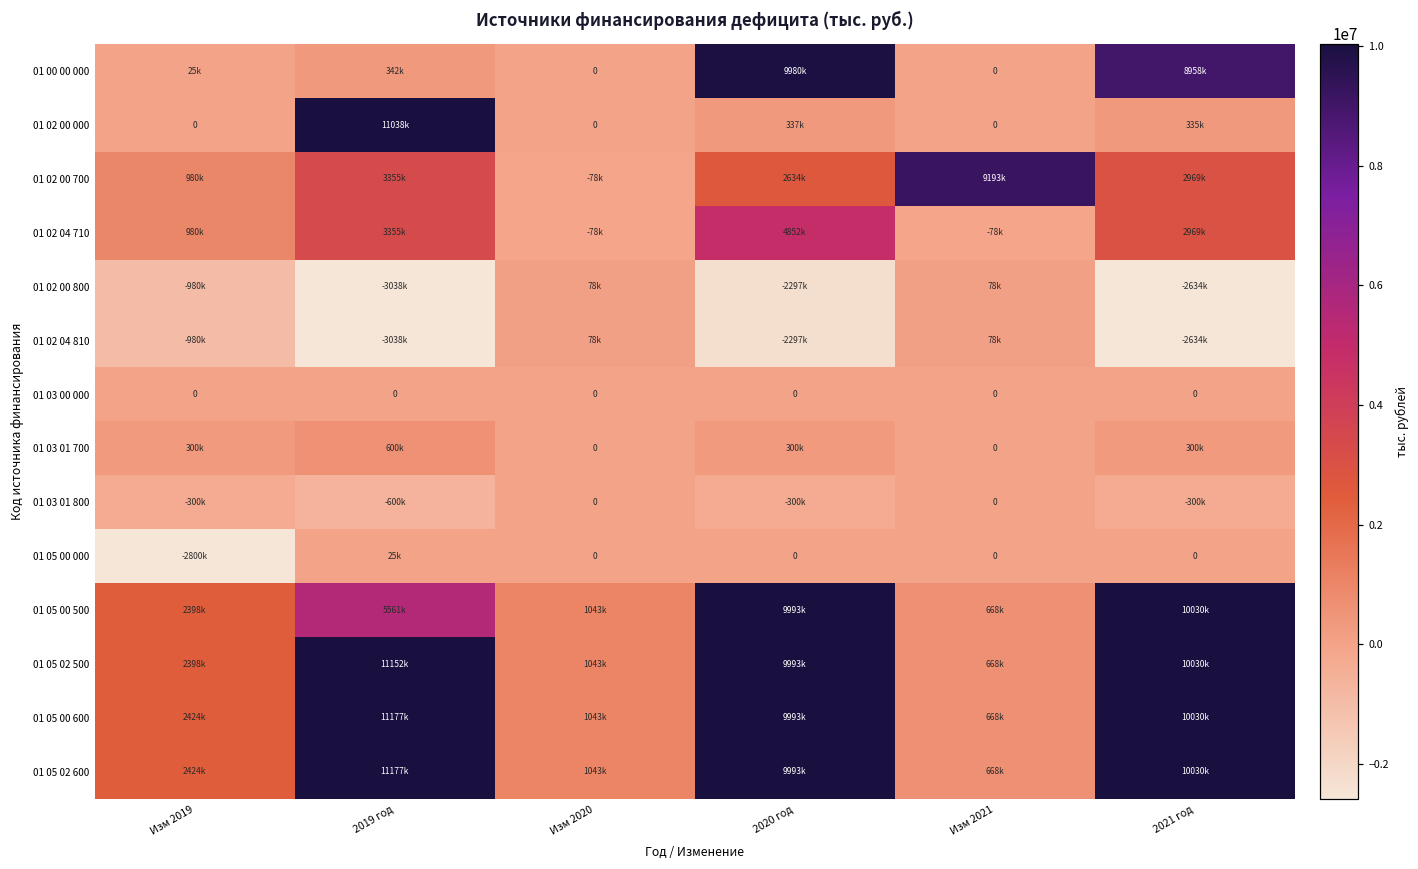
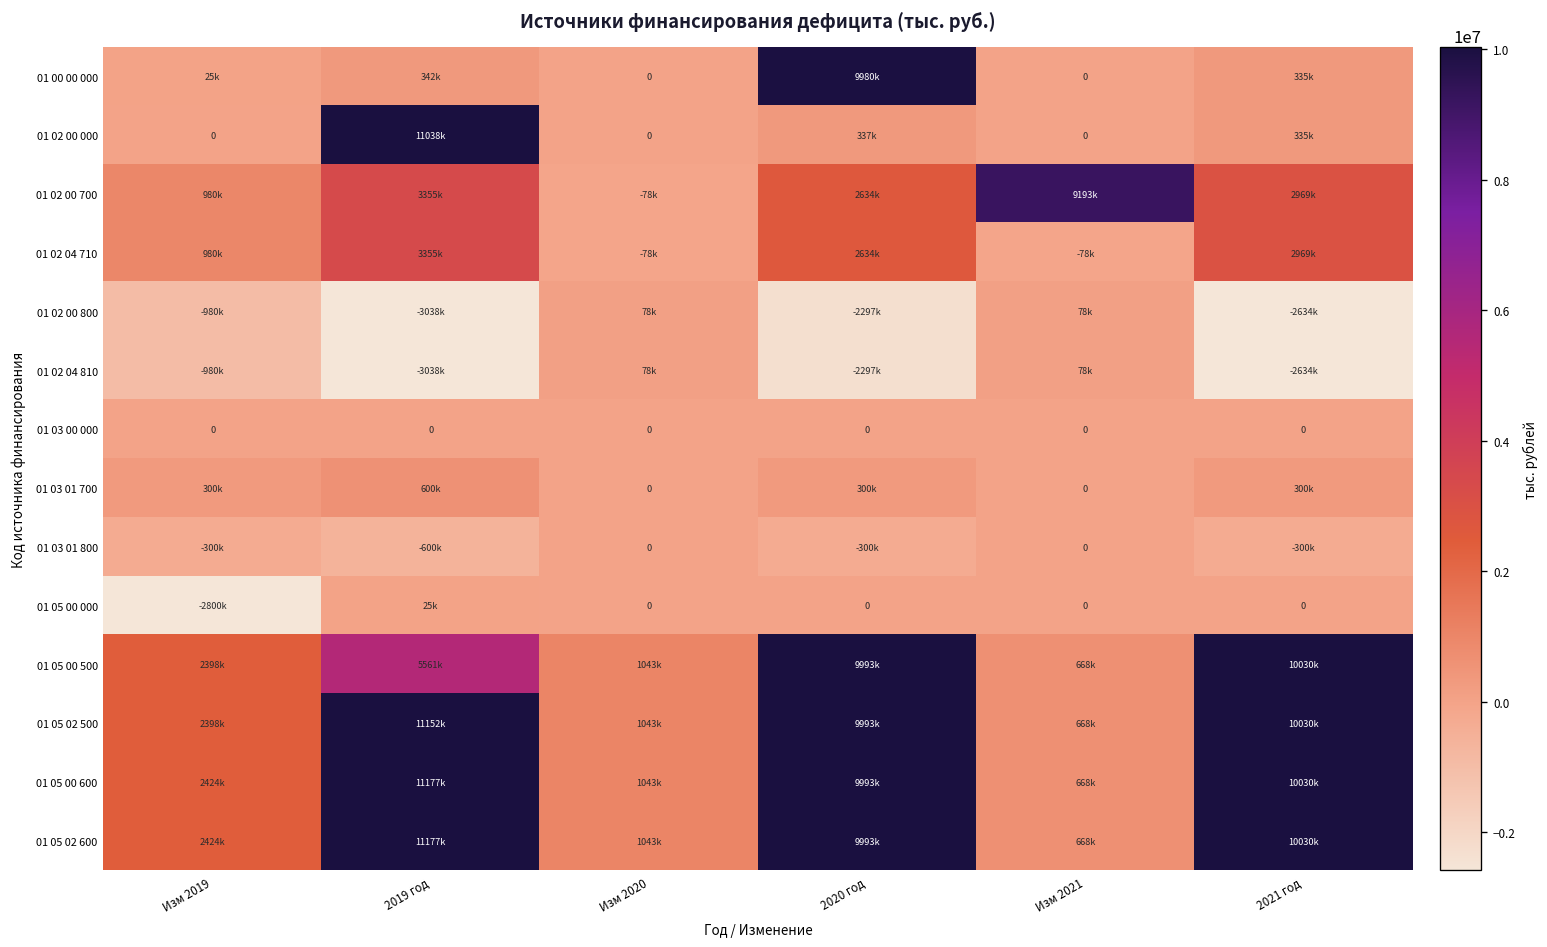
01 00 00 000, 2021 год: 8958k -> 335k
01 02 04 710, 2020 год: 4852k -> 2634k
